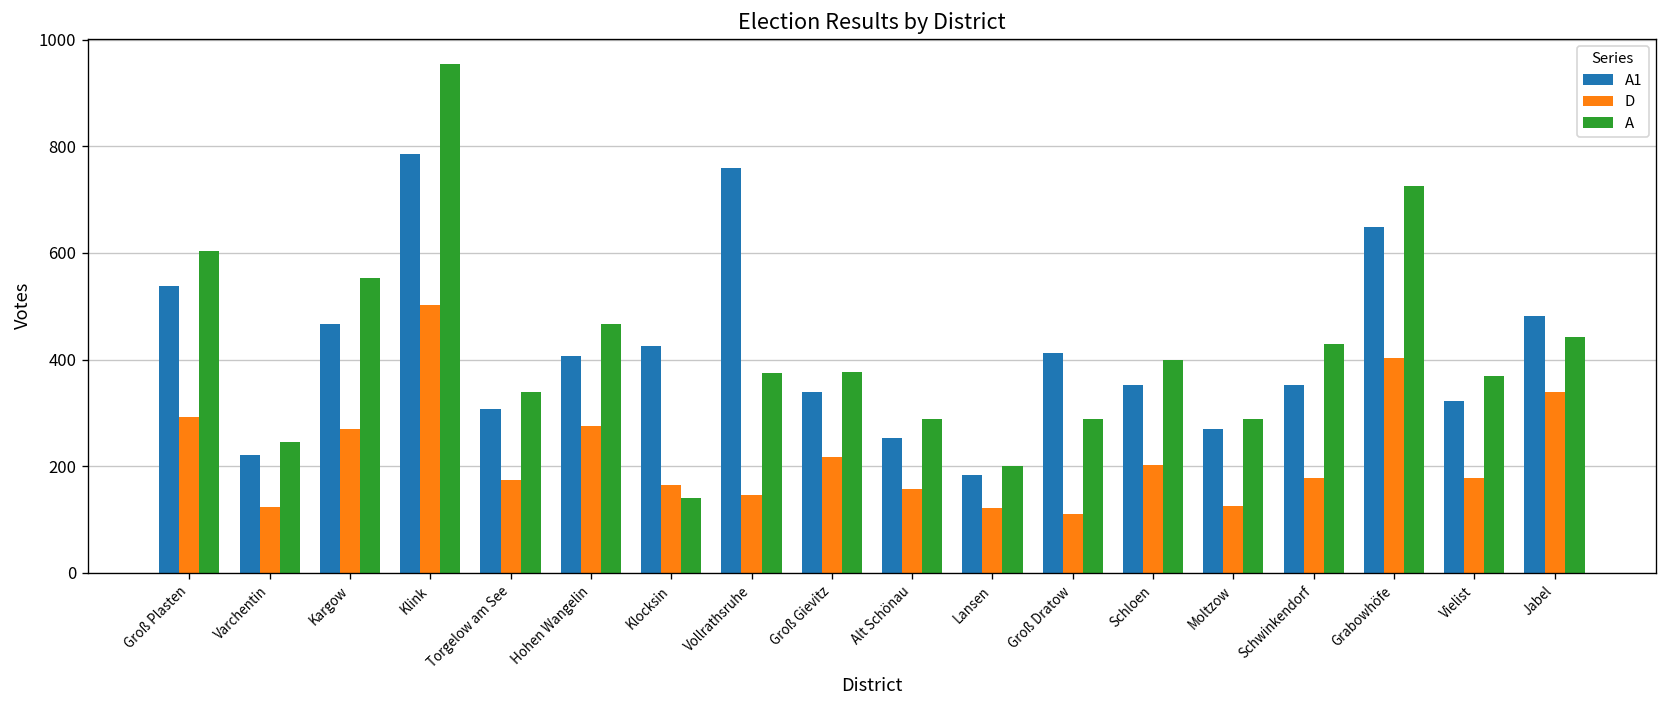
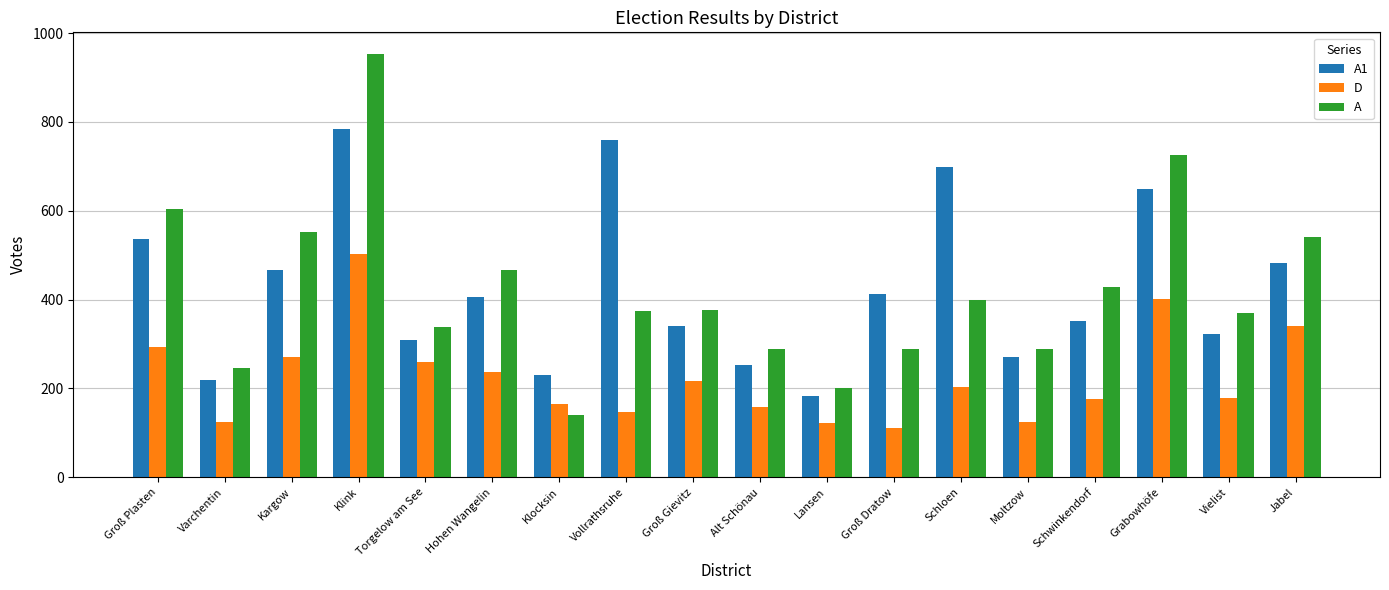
D, Torgelow am See: 170 -> 260
D, Hohen Wangelin: 280 -> 240
A1, Klocksin: 430 -> 230
A1, Schloen: 350 -> 700
A, Jabel: 440 -> 540
